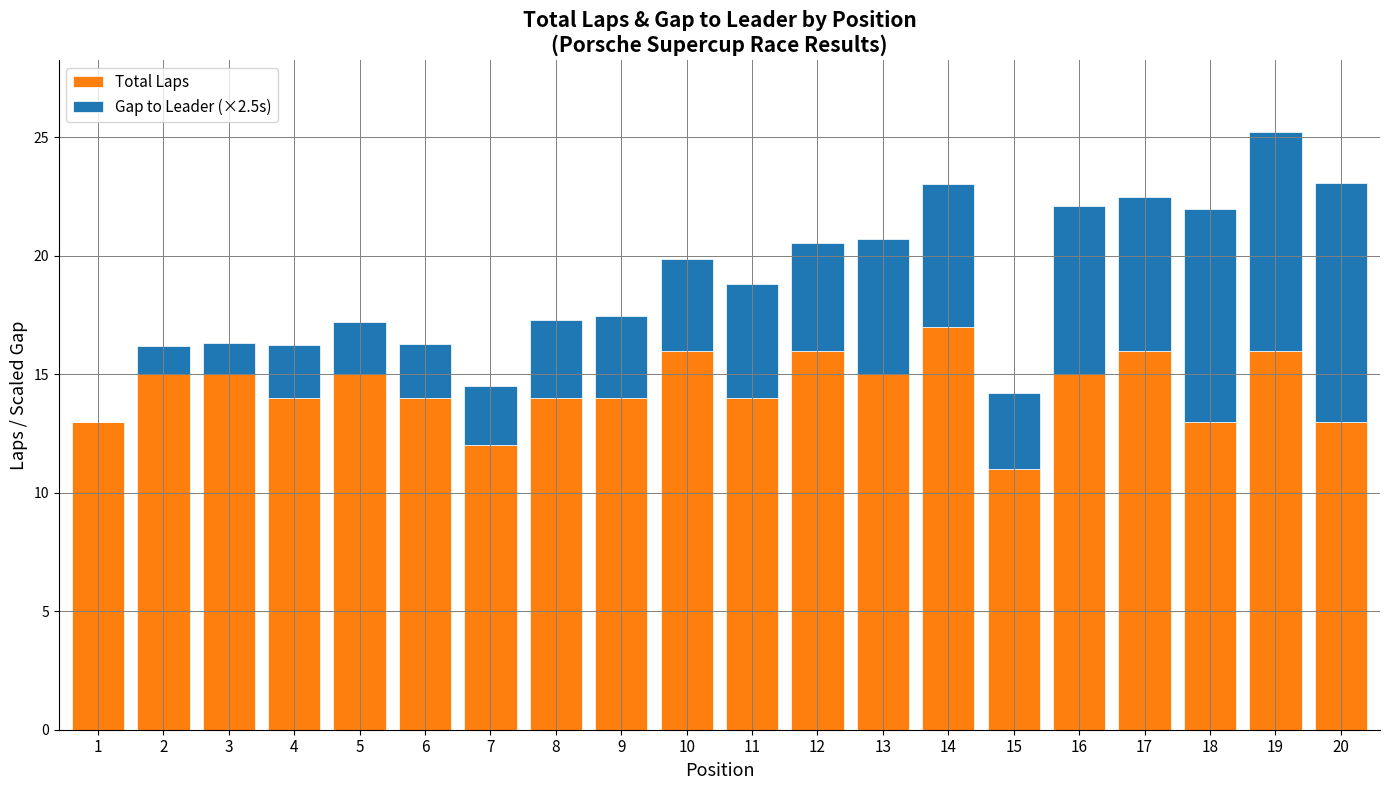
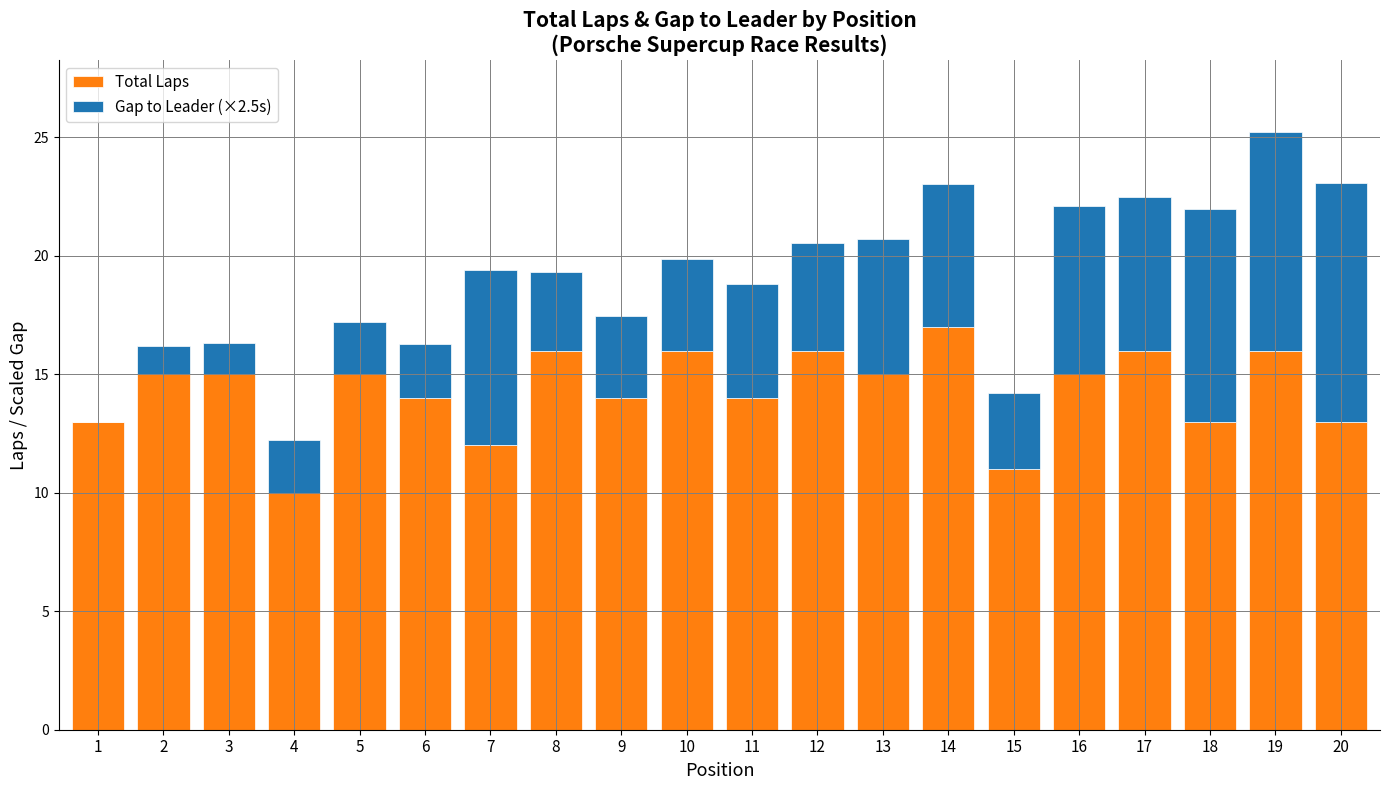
Total Laps, 4: 14 -> 10
Gap to Leader (×2.5s), 7: 2.5 -> 7.4
Total Laps, 8: 14 -> 16
